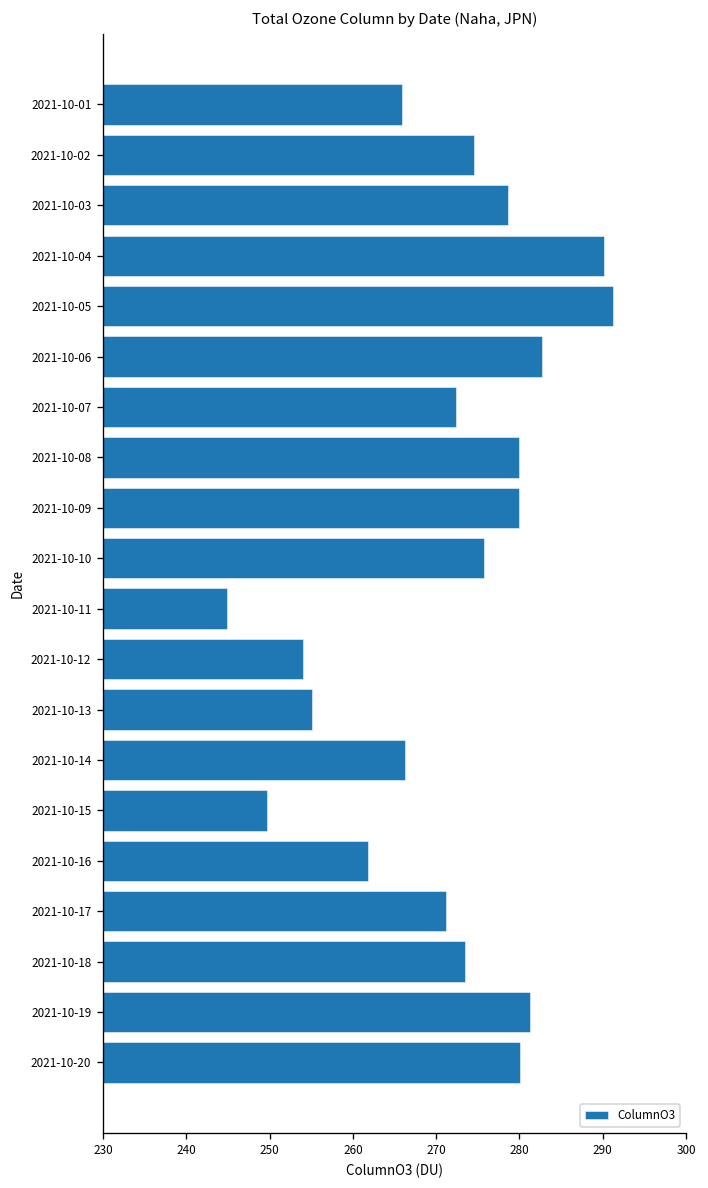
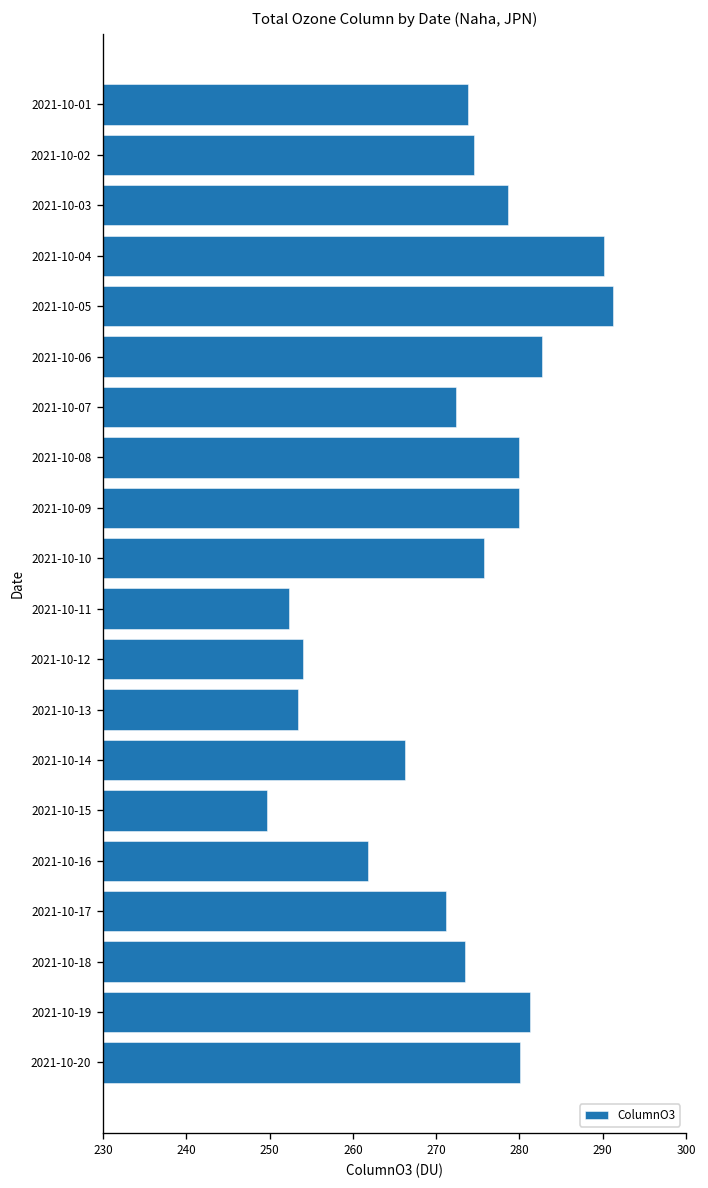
2021-10-01: 266 -> 274
2021-10-11: 245 -> 252
2021-10-13: 255 -> 253
